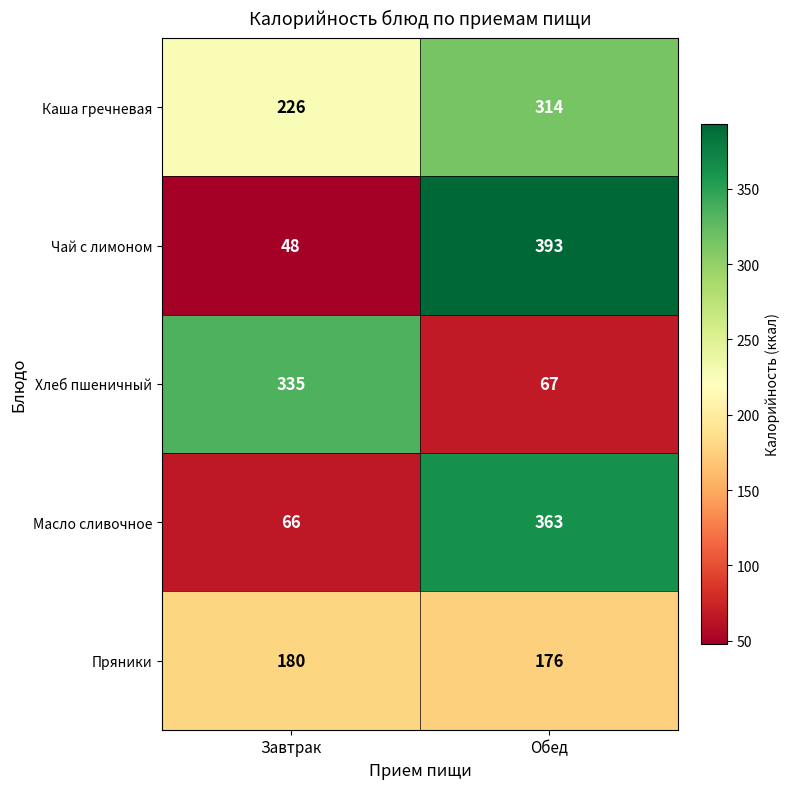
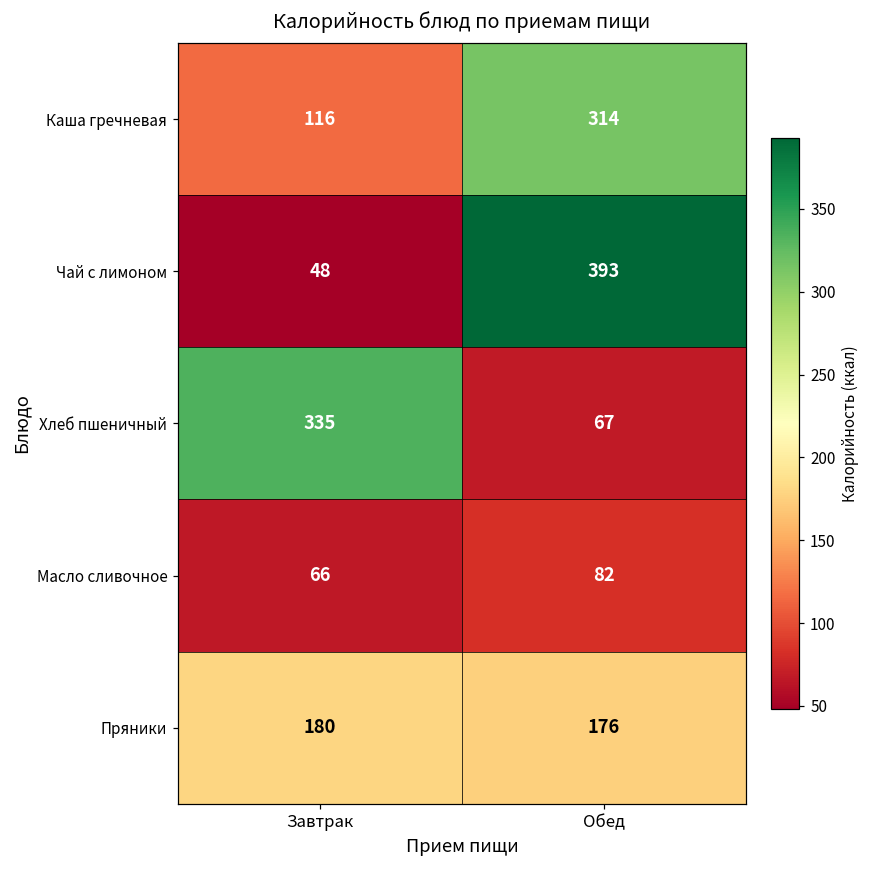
Каша гречневая, Завтрак: 226 -> 116
Масло сливочное, Обед: 363 -> 82
